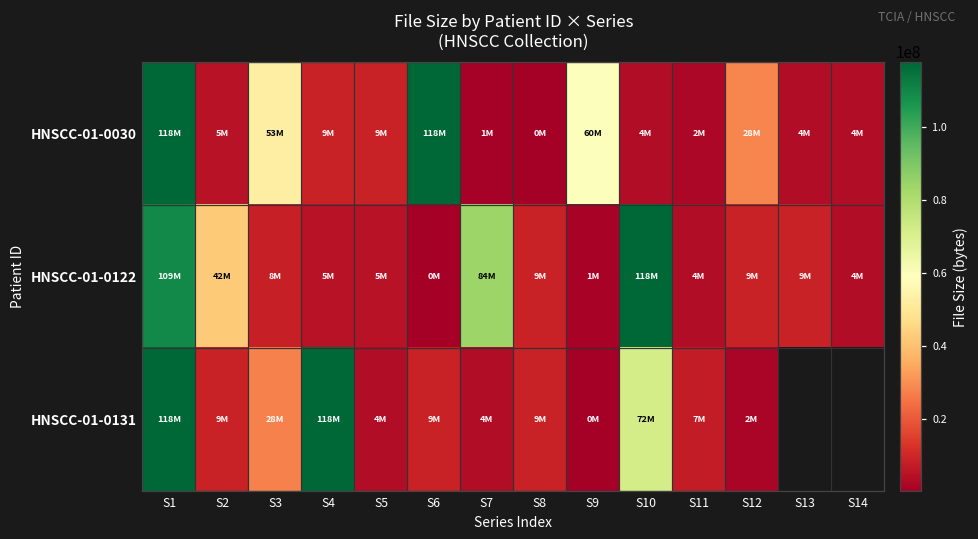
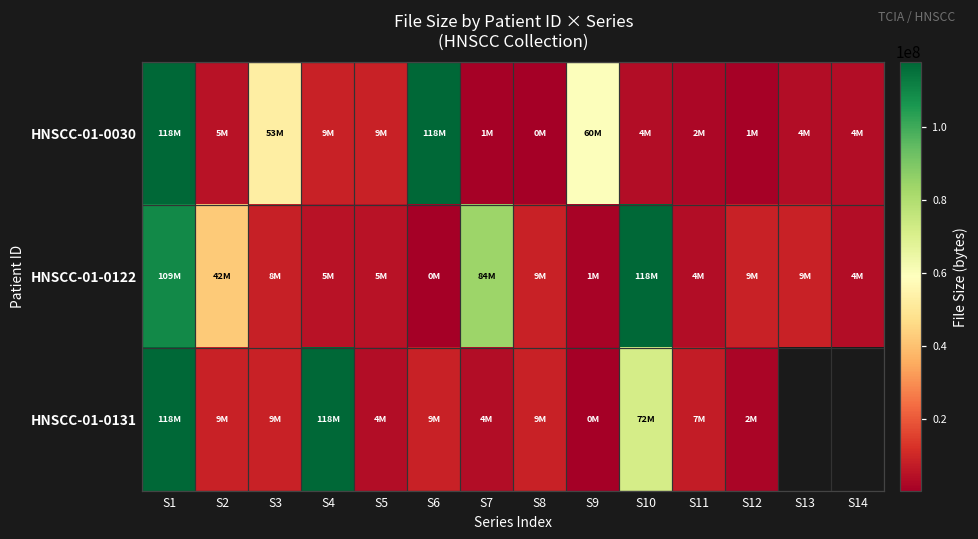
HNSCC-01-0030, S12: 28M -> 1M
HNSCC-01-0131, S3: 28M -> 9M
